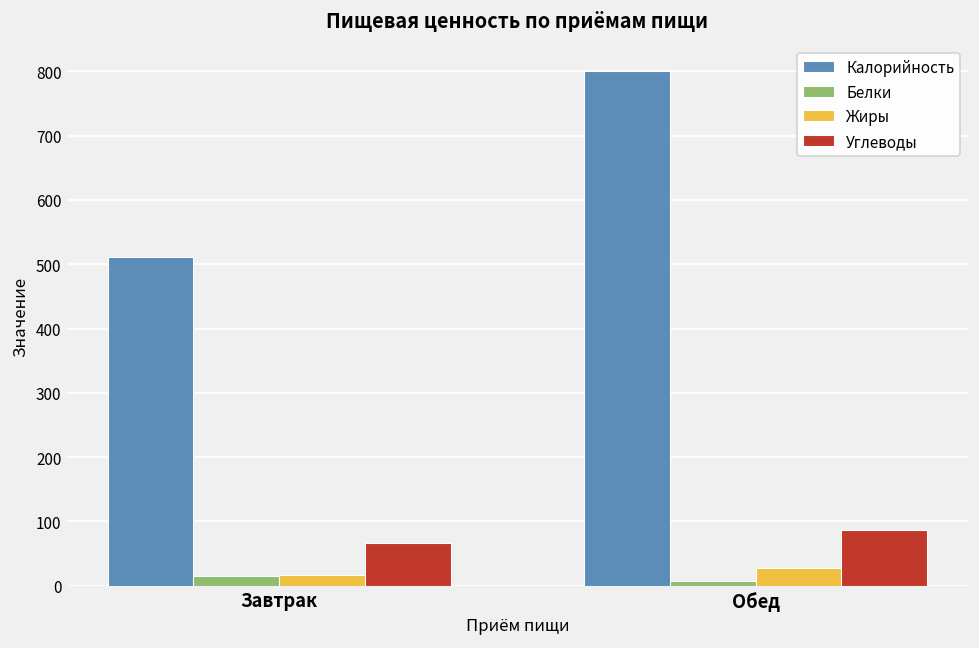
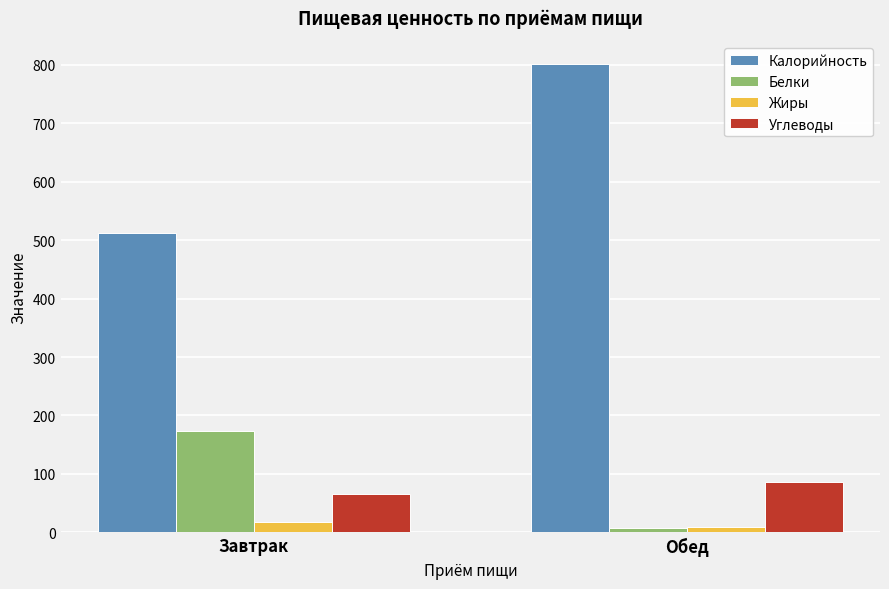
Белки, Завтрак: 20 -> 170
Жиры, Обед: 30 -> 10
